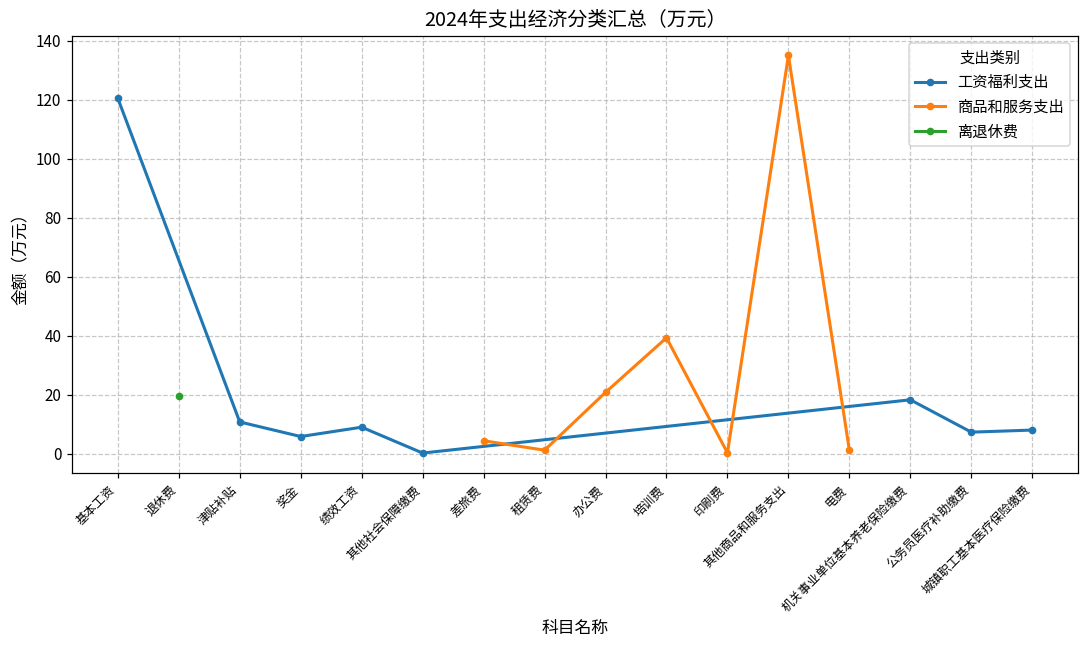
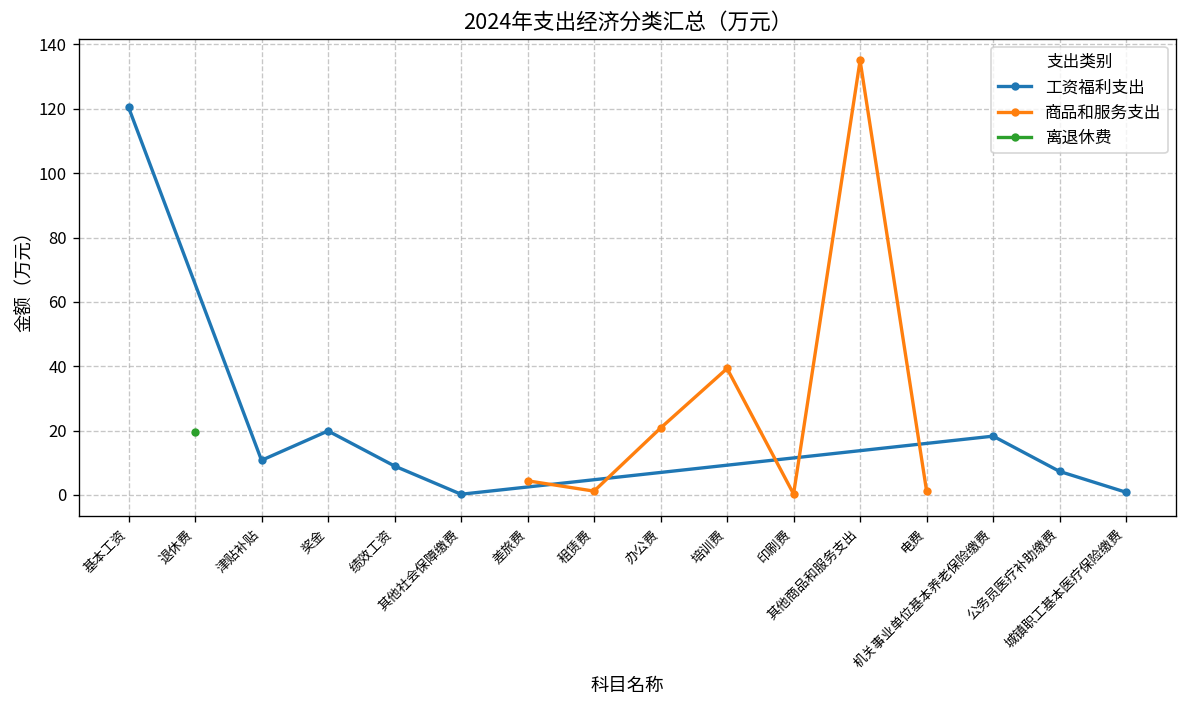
工资福利支出, 奖金: 6 -> 20
工资福利支出, 城镇职工基本医疗保险缴费: 8 -> 1
